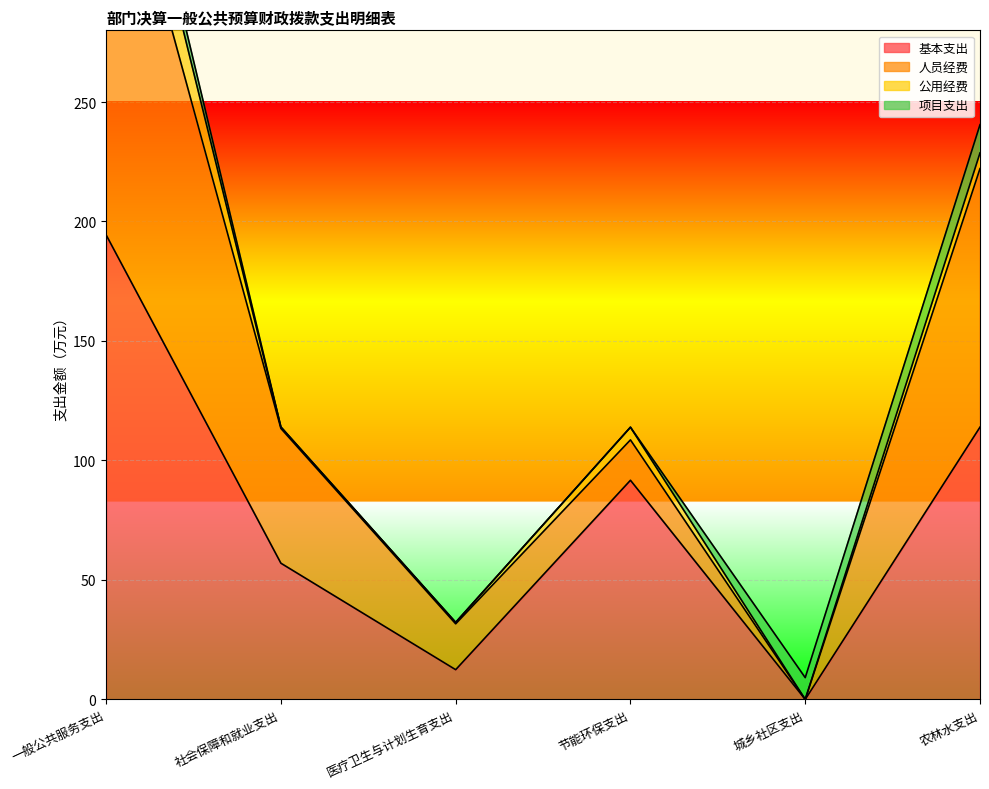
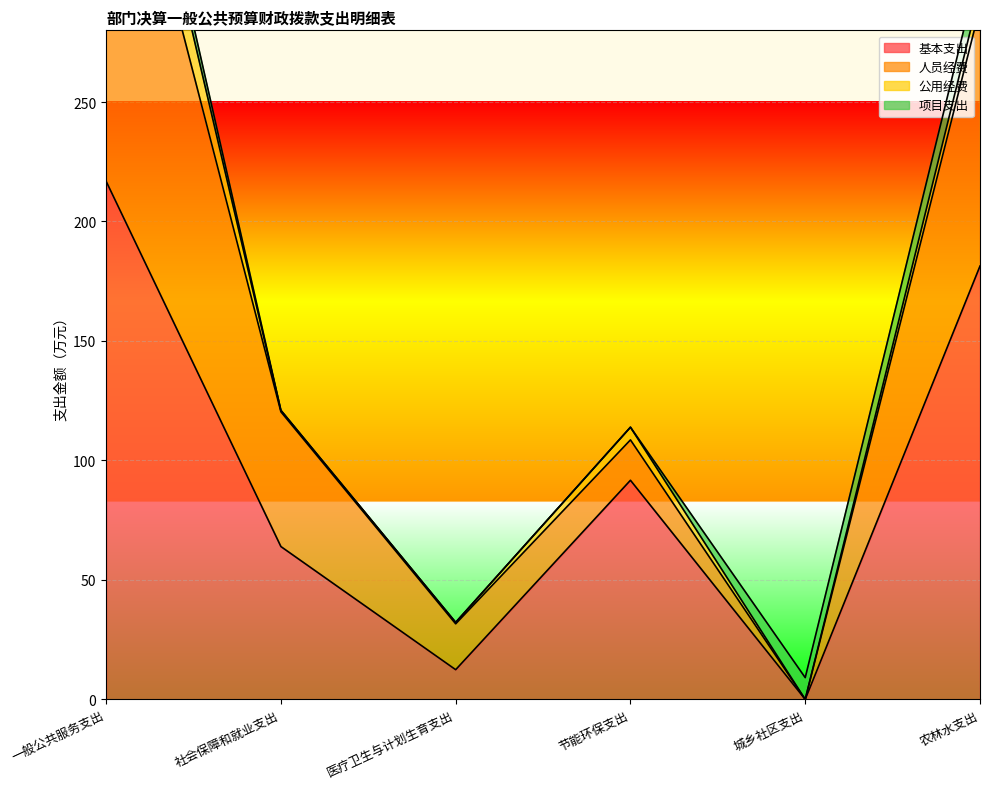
基本支出, 一般公共服务支出: 194 -> 217
基本支出, 社会保障和就业支出: 57 -> 64
基本支出, 农林水支出: 114 -> 181
